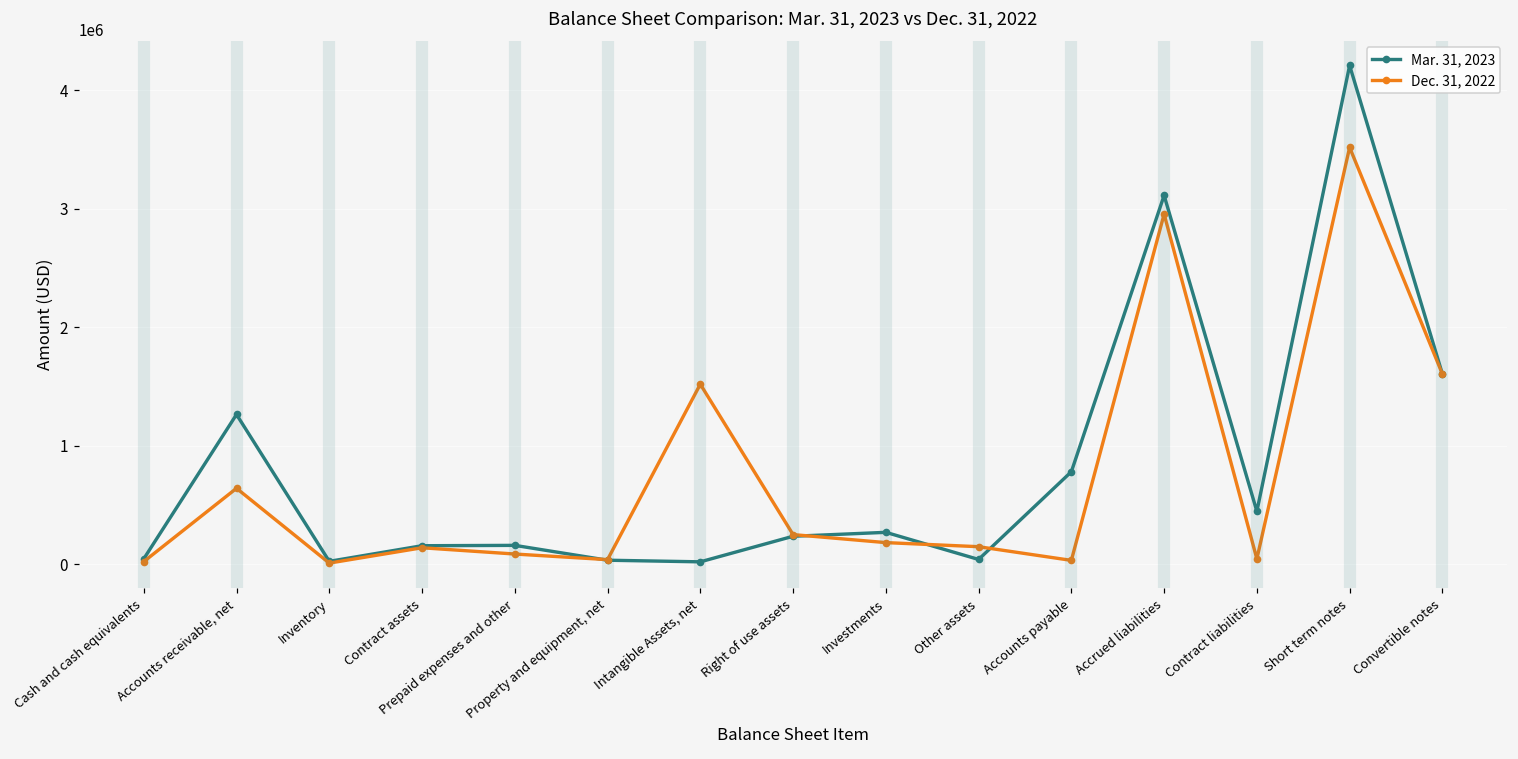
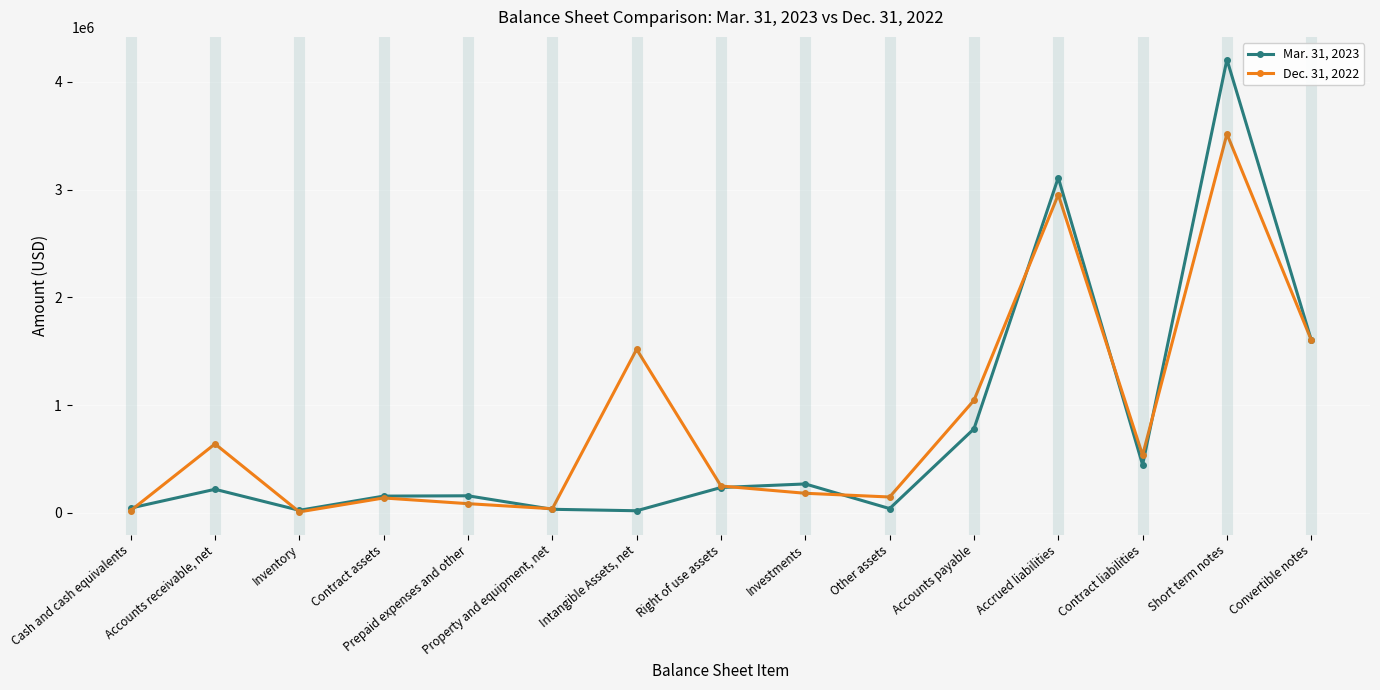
Mar. 31, 2023, Accounts receivable, net: 1260000 -> 220000
Dec. 31, 2022, Accounts payable: 30000 -> 1040000
Dec. 31, 2022, Contract liabilities: 40000 -> 540000
